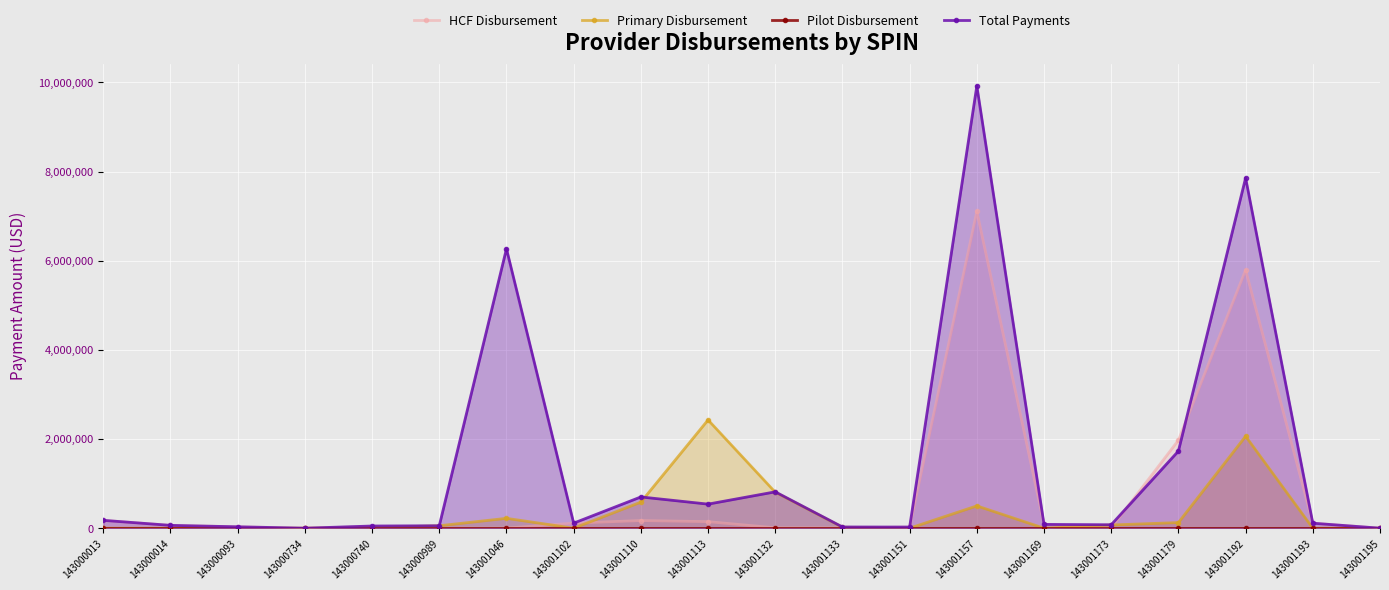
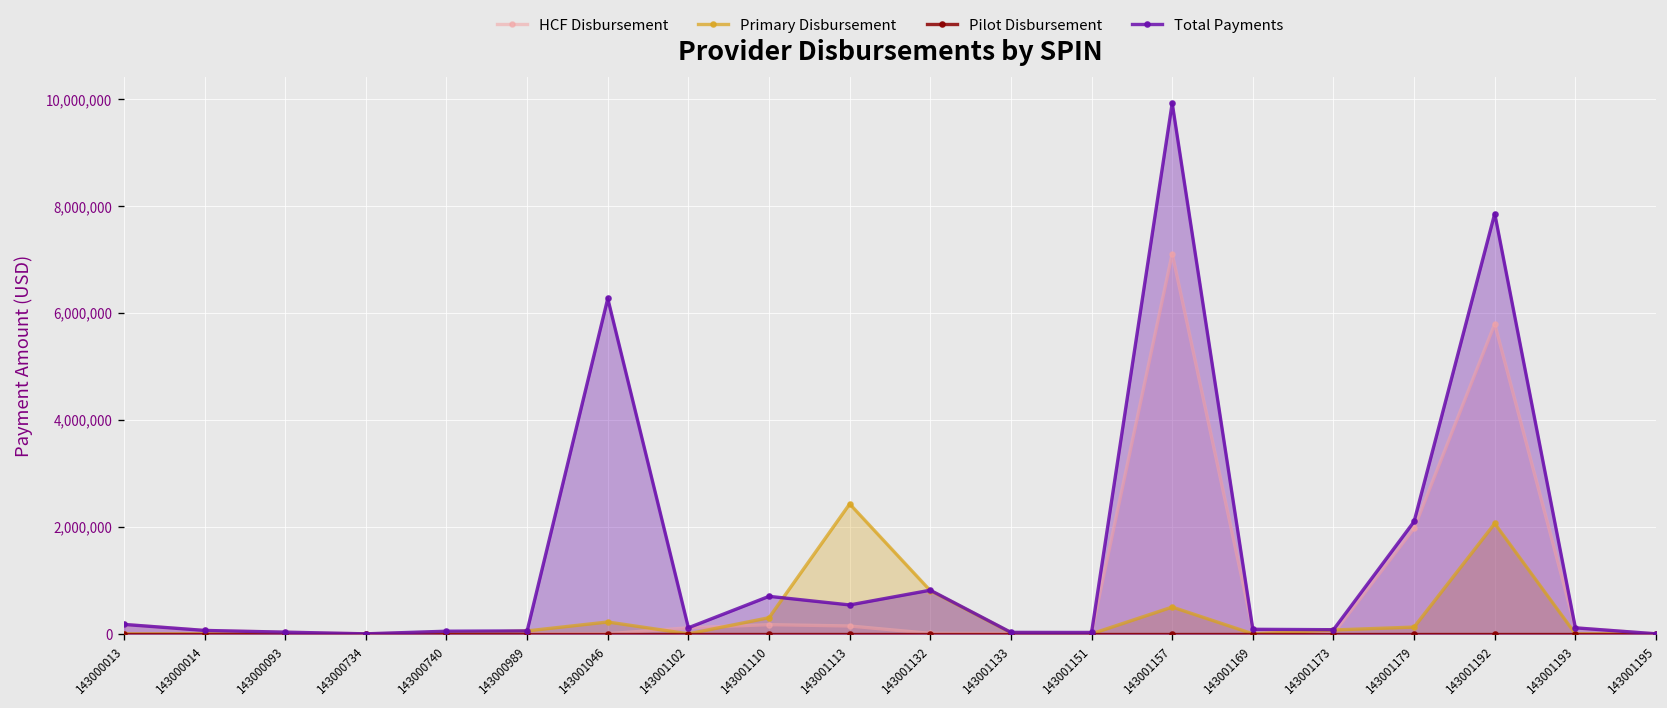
Primary Disbursement, 143001110: 600,000 -> 300,000
Total Payments, 143001179: 1,700,000 -> 2,100,000
